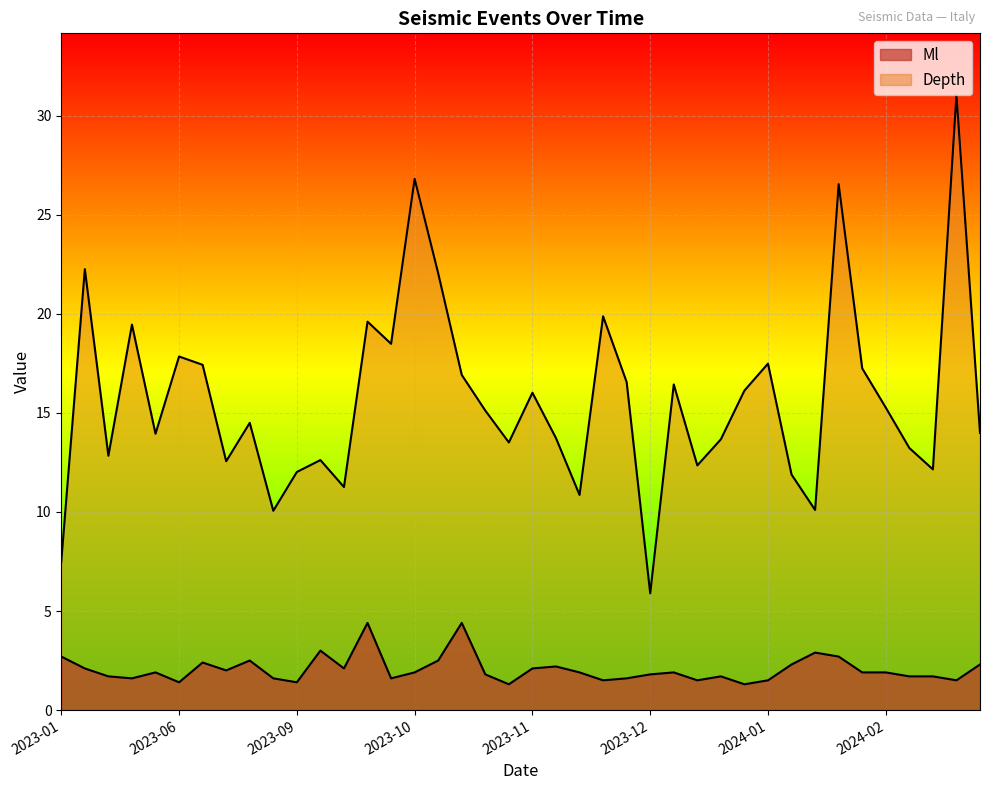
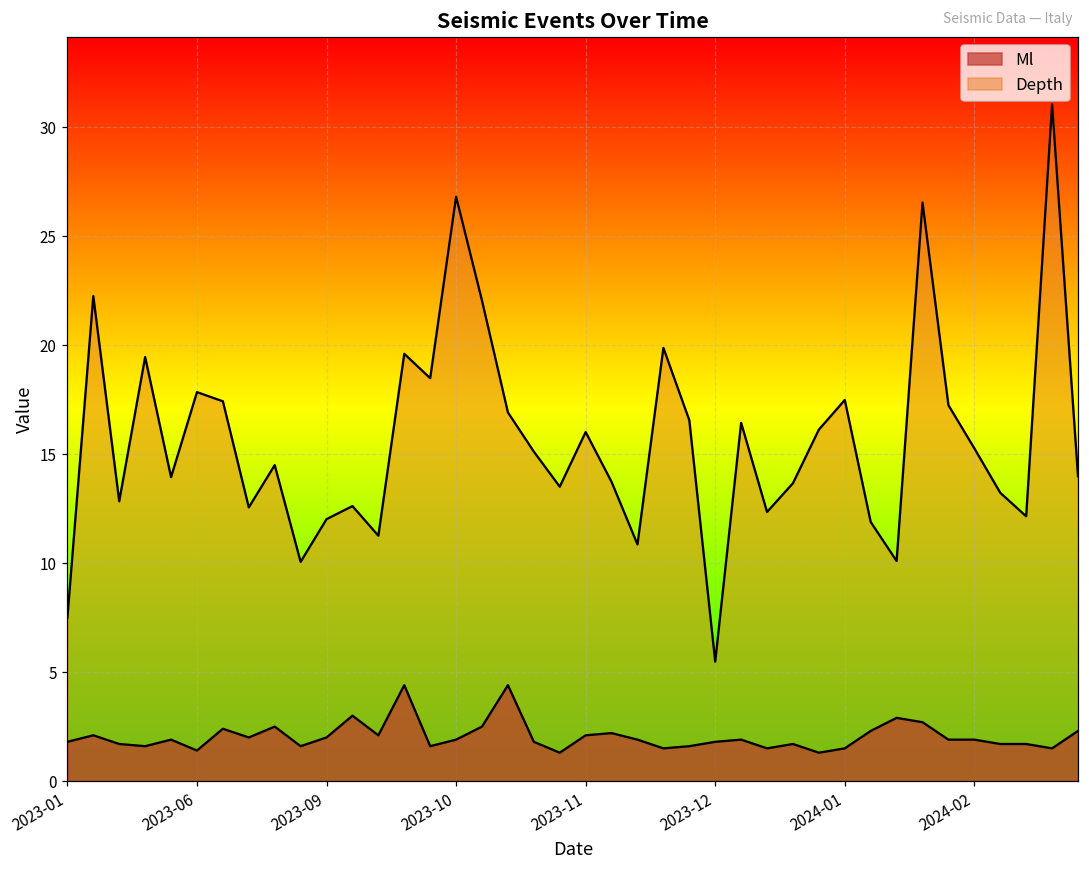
Ml, 2023-01: 2.7 -> 1.8
Ml, 2023-09: 1.4 -> 2.0
Depth, 2023-12: 5.9 -> 5.5
